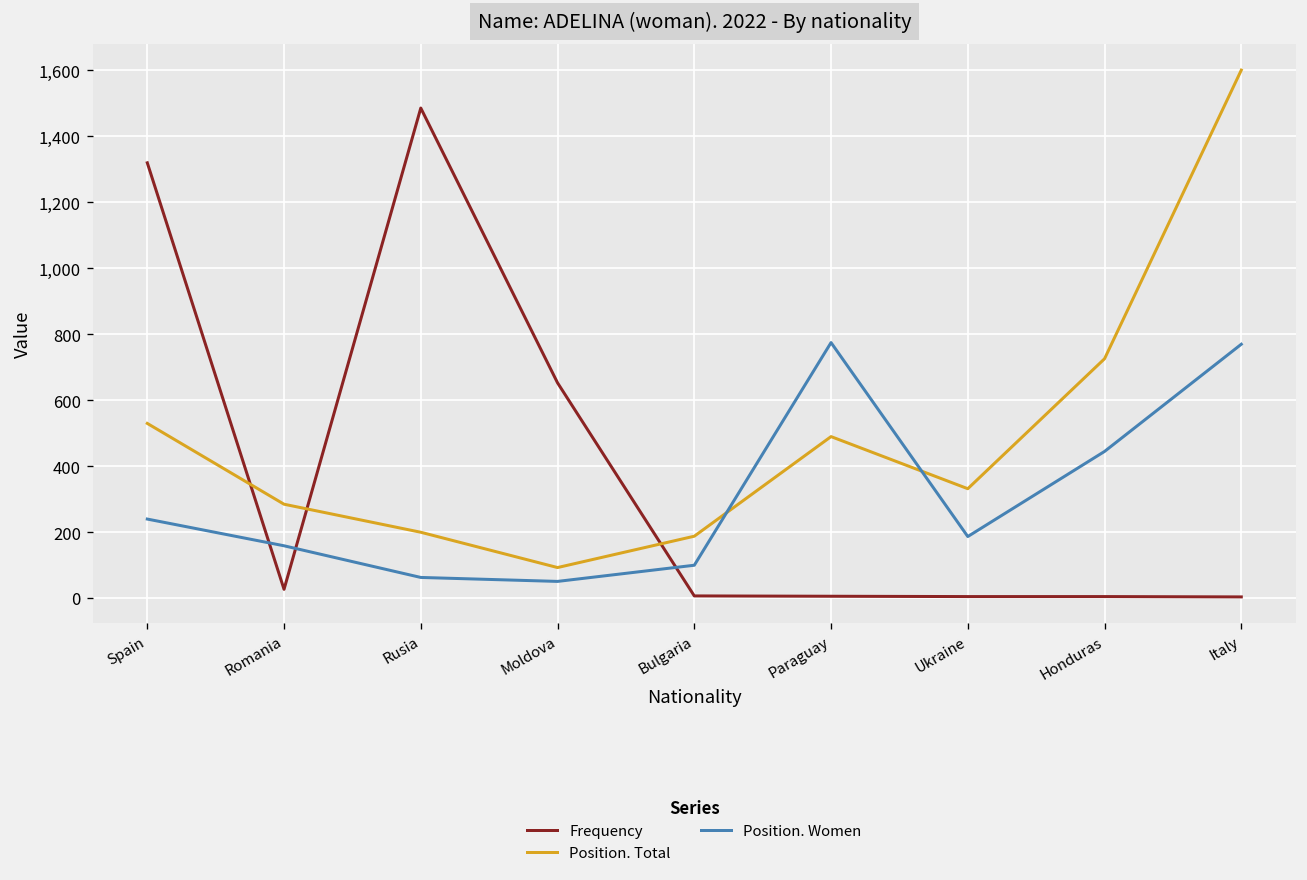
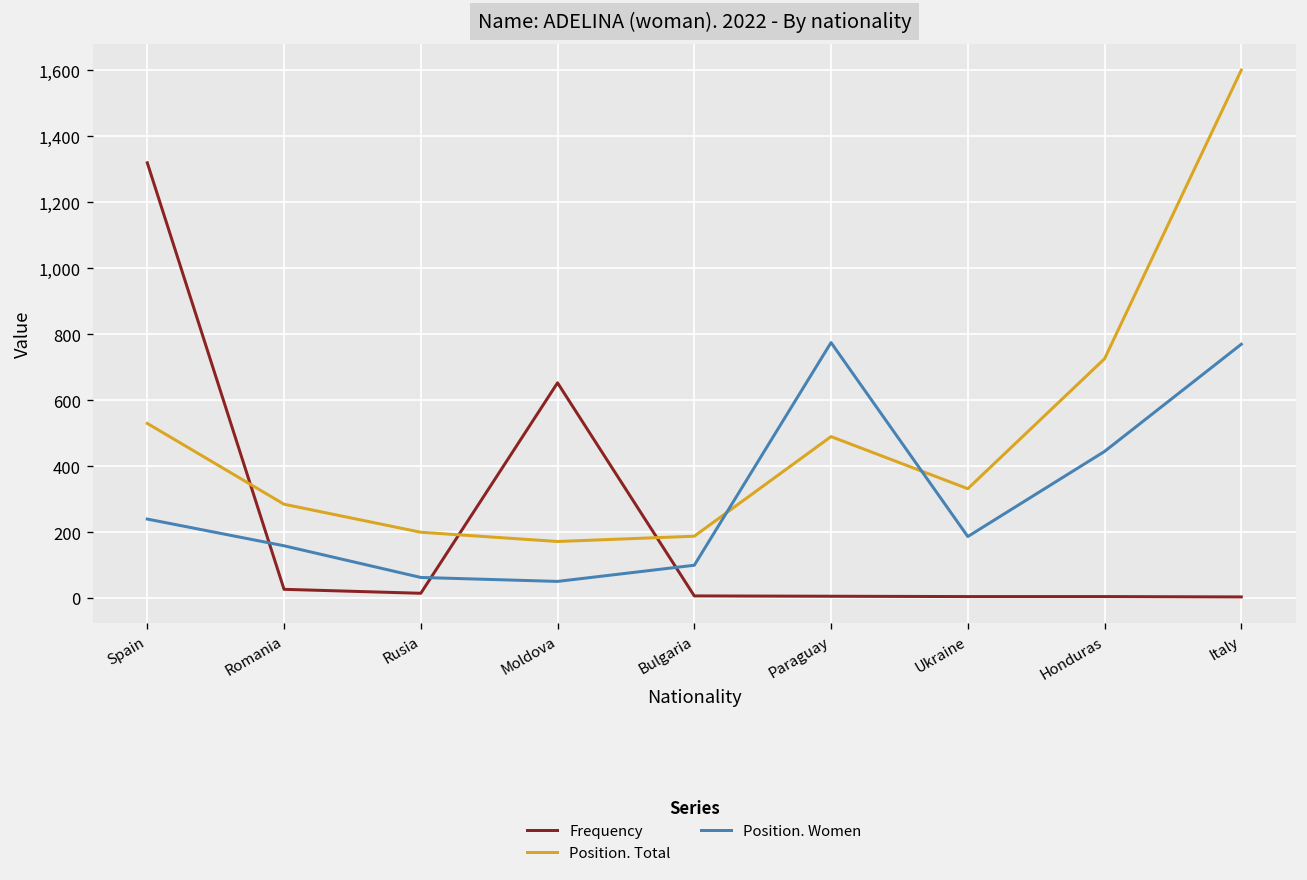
Frequency, Rusia: 1,490 -> 20
Position. Total, Moldova: 90 -> 170
